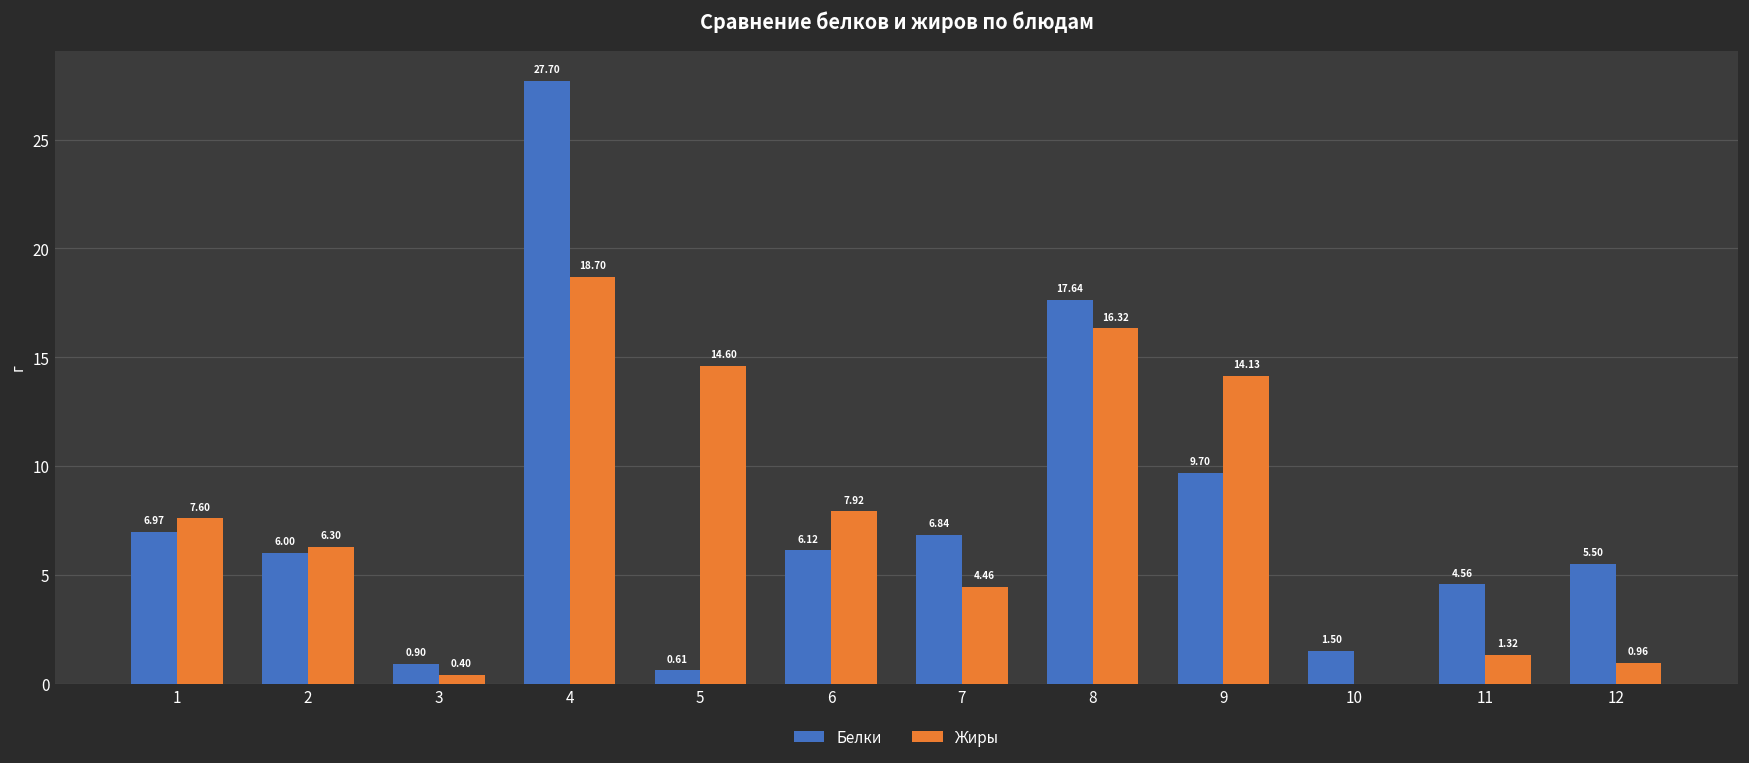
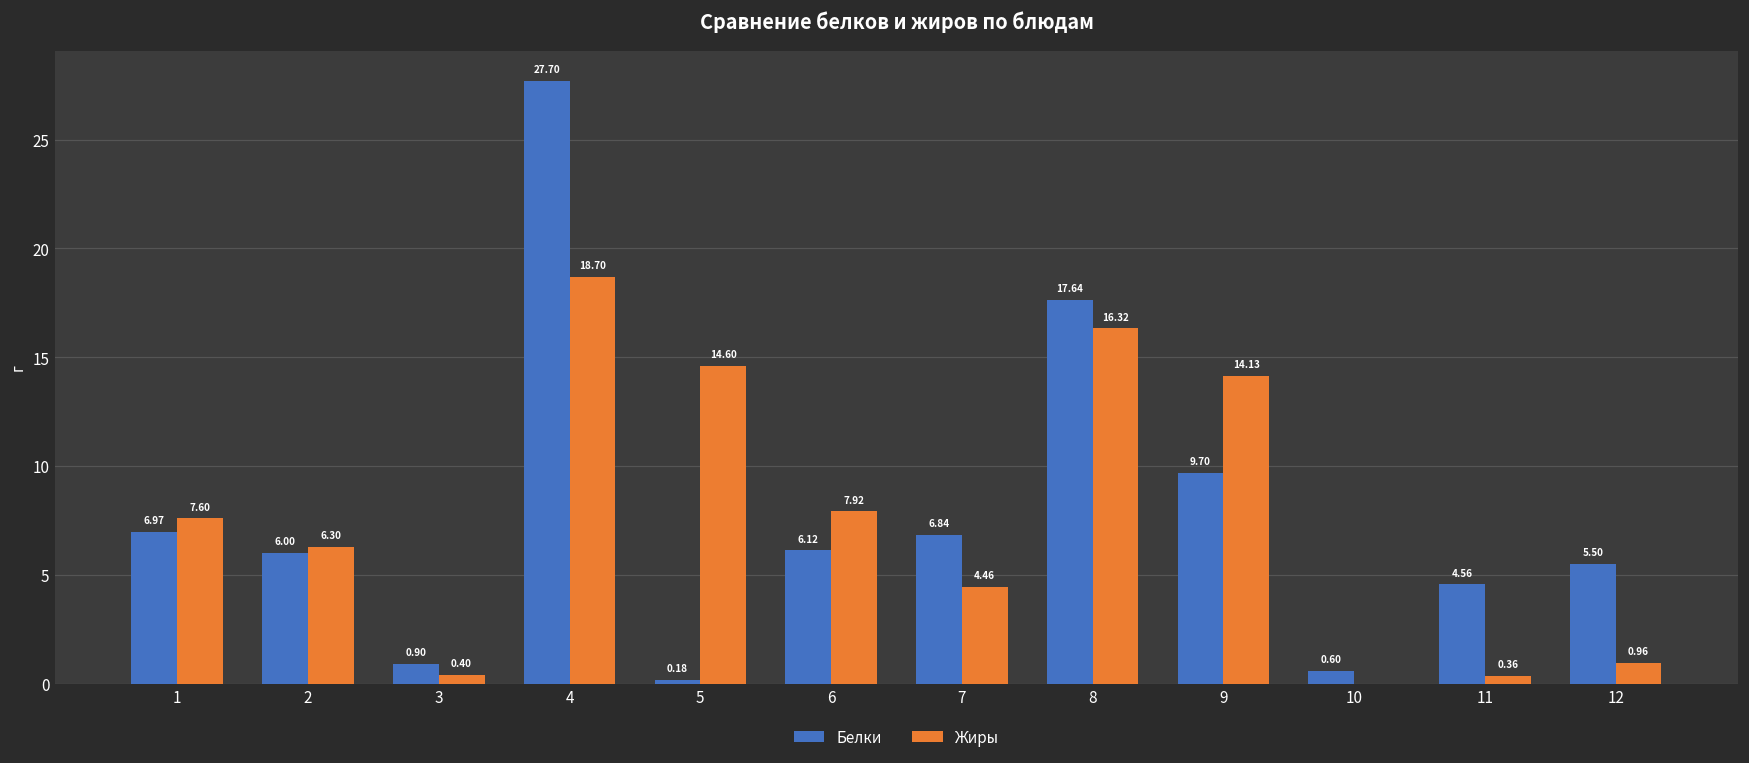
Белки, 5: 0.61 -> 0.18
Белки, 10: 1.50 -> 0.60
Жиры, 11: 1.32 -> 0.36
